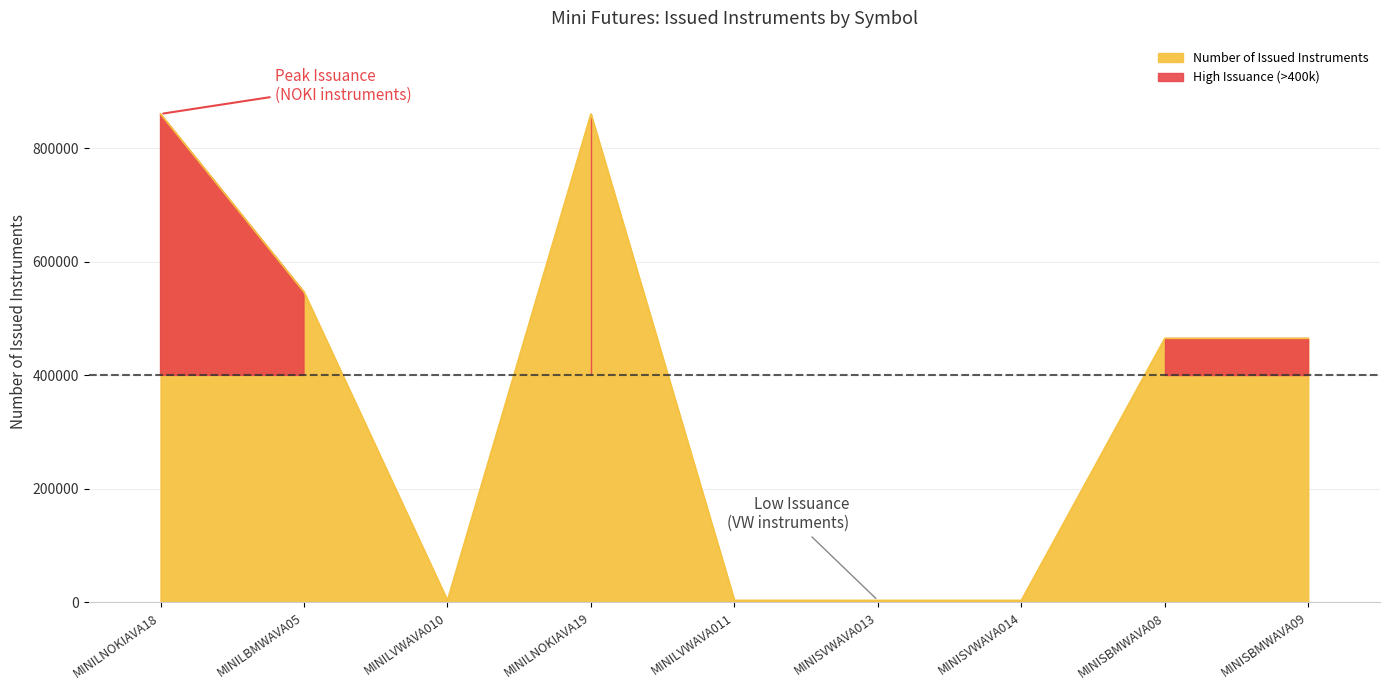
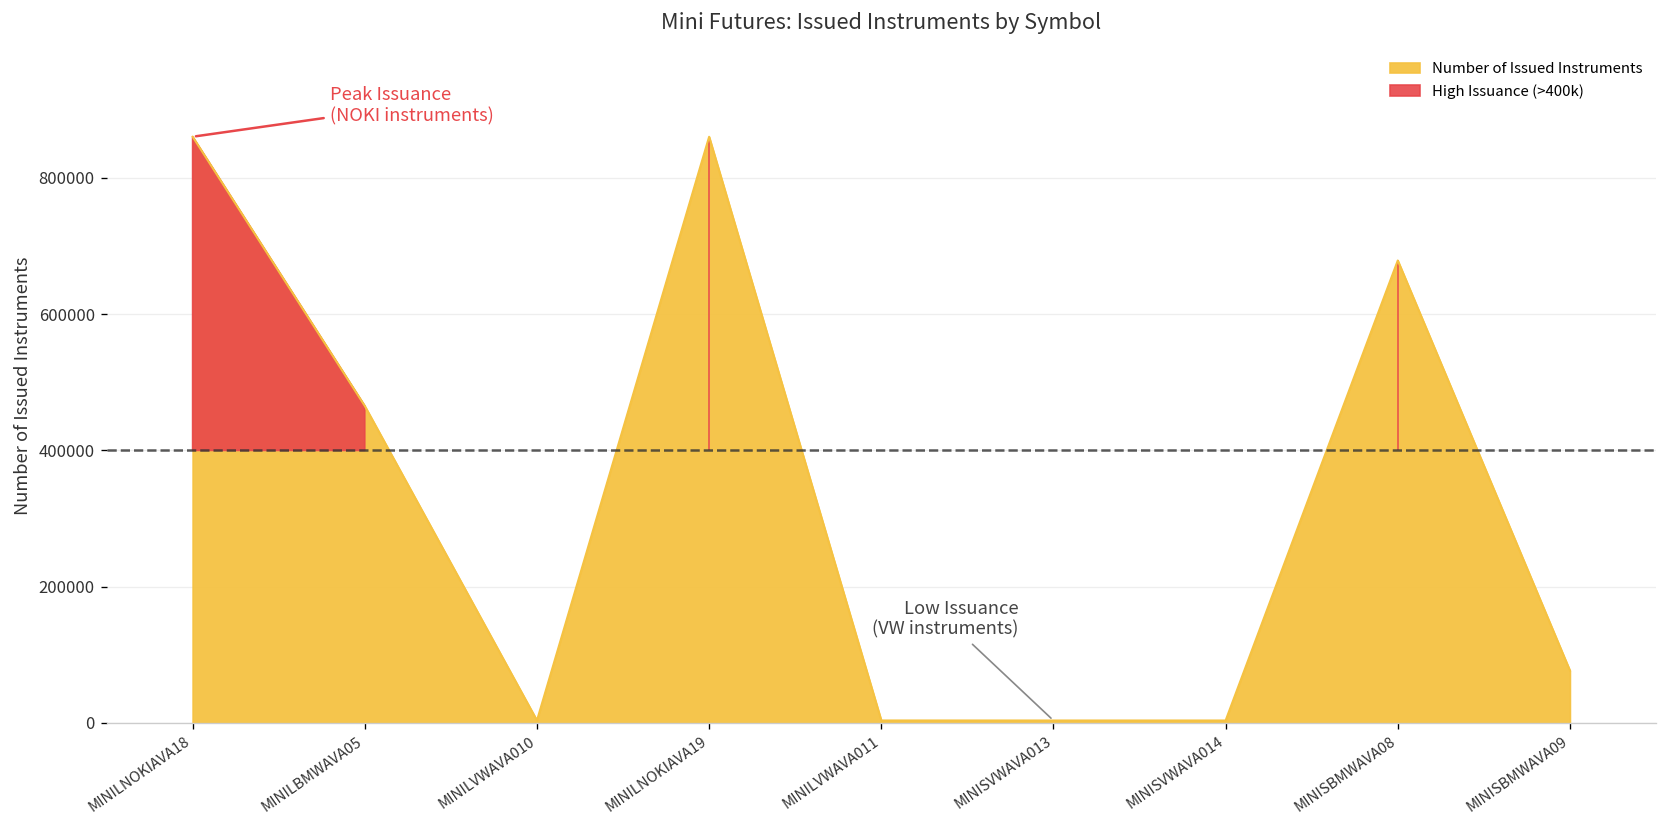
MINILBMWAVA05: 550000 -> 470000
MINISBMWAVA08: 470000 -> 680000
MINISBMWAVA09: 470000 -> 80000
